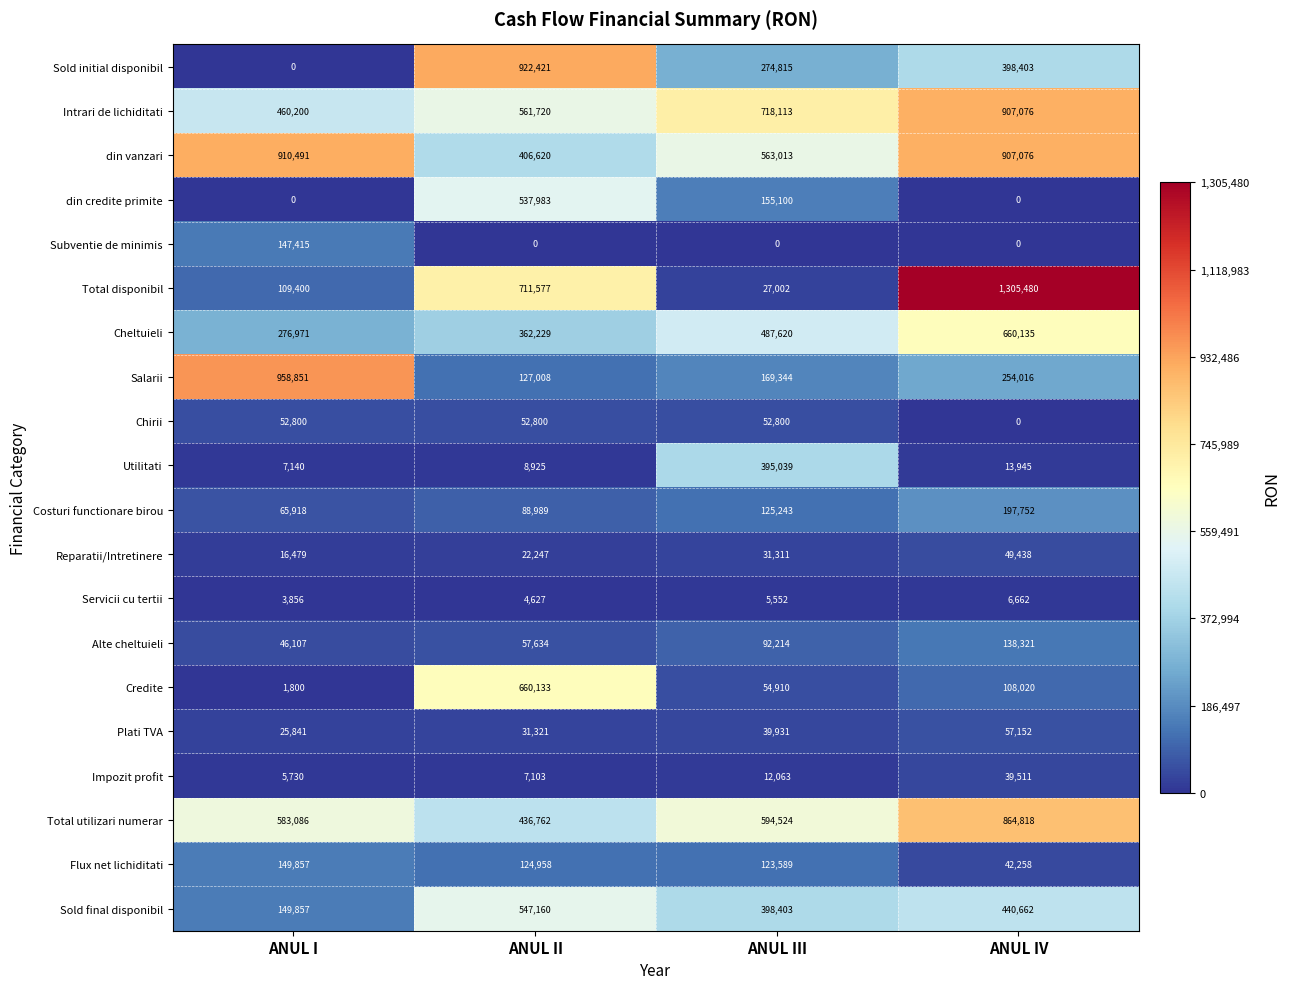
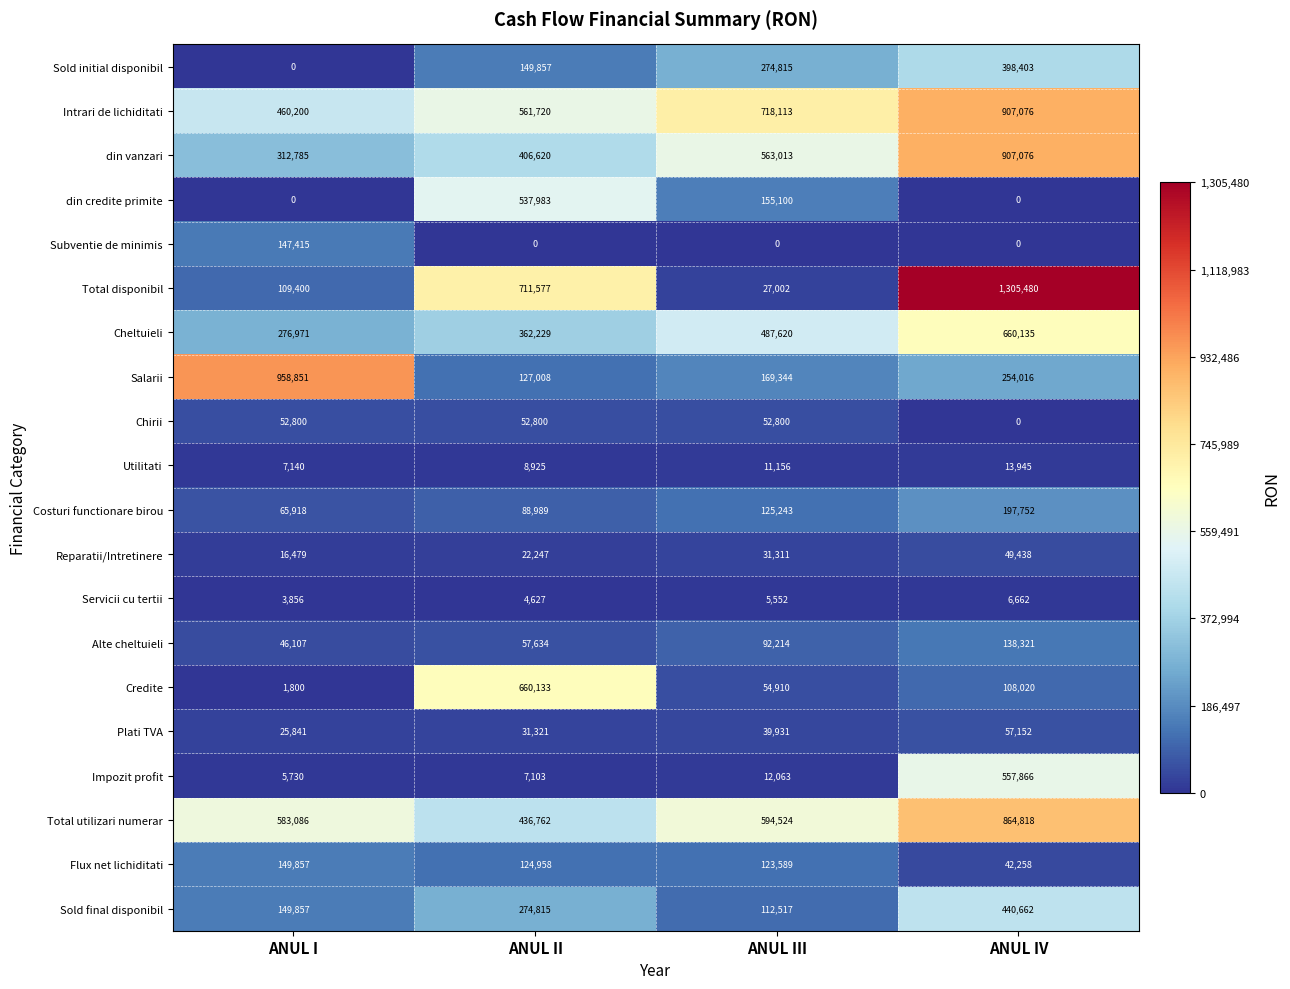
Sold initial disponibil, ANUL II: 922,421 -> 149,857
din vanzari, ANUL I: 910,491 -> 312,785
Utilitati, ANUL III: 395,039 -> 11,156
Impozit profit, ANUL IV: 39,511 -> 557,866
Sold final disponibil, ANUL II: 547,160 -> 274,815
Sold final disponibil, ANUL III: 398,403 -> 112,517
